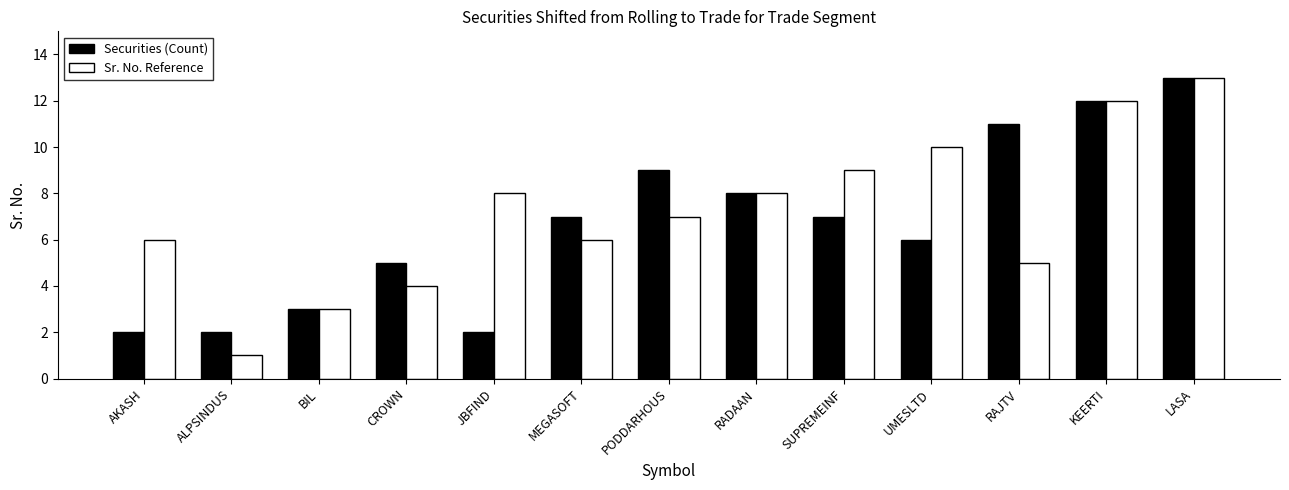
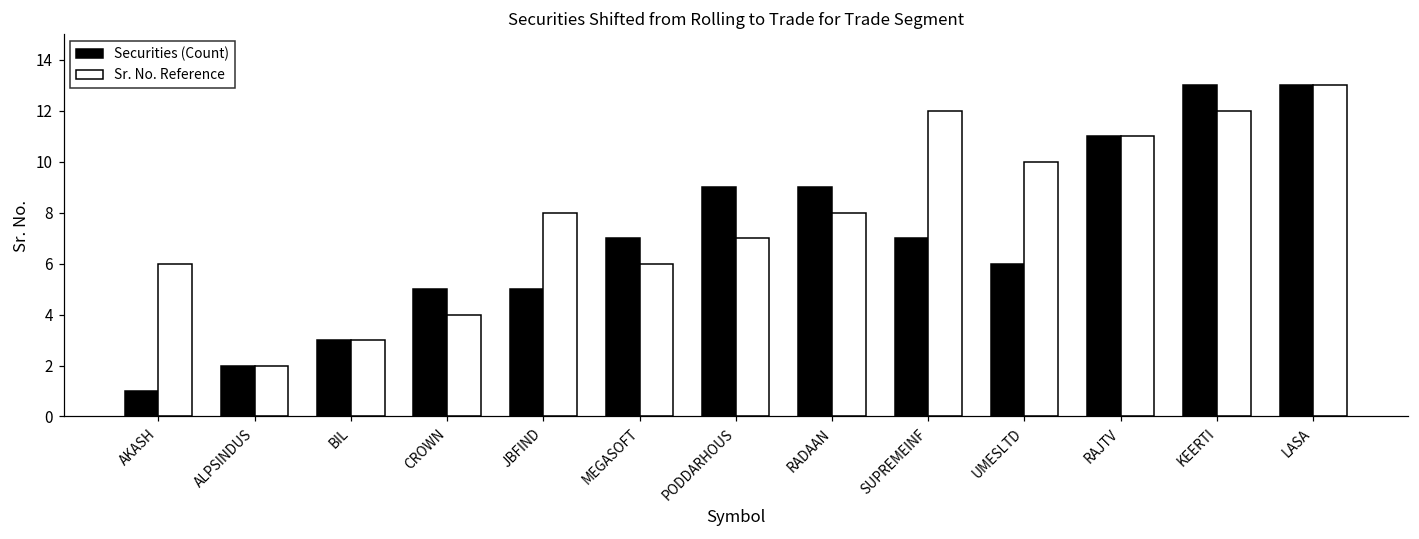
Securities (Count), AKASH: 2 -> 1
Sr. No. Reference, ALPSINDUS: 1 -> 2
Securities (Count), JBFIND: 2 -> 5
Securities (Count), RADAAN: 8 -> 9
Sr. No. Reference, SUPREMEINF: 9 -> 12
Sr. No. Reference, RAJTV: 5 -> 11
Securities (Count), KEERTI: 12 -> 13
